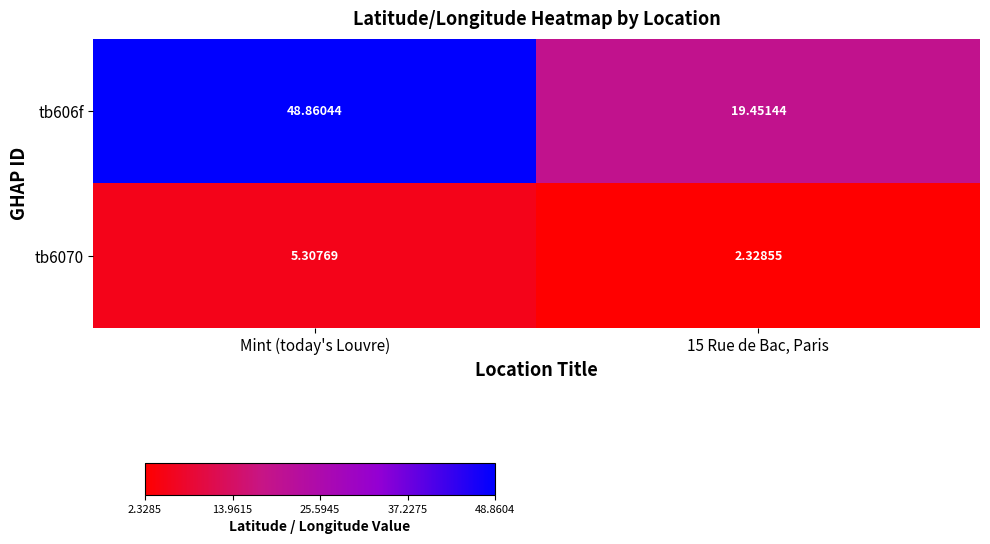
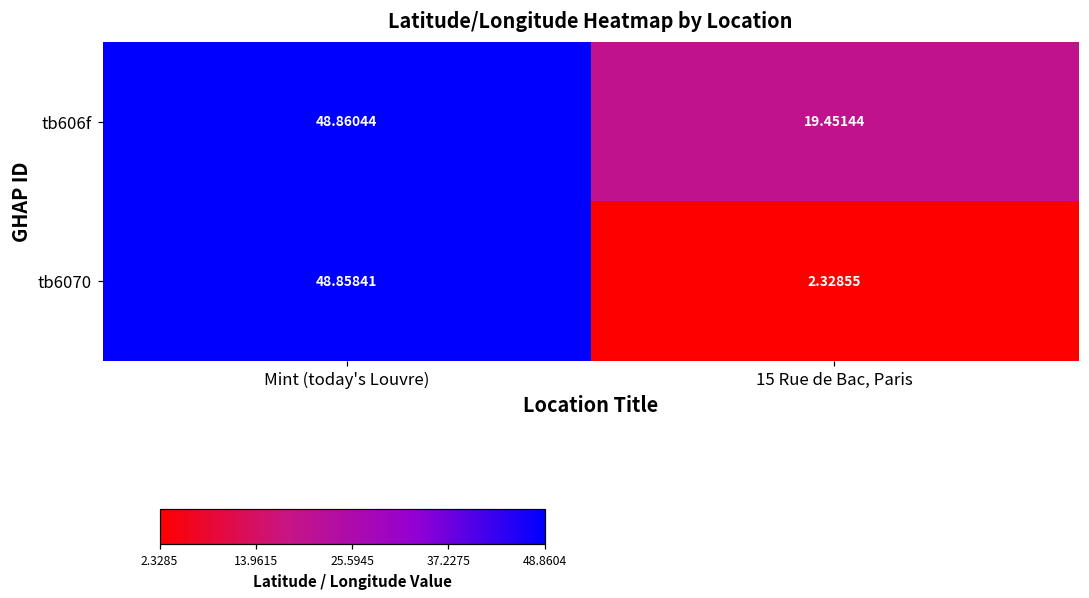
tb6070, Mint (today's Louvre): 5.30769 -> 48.85841
